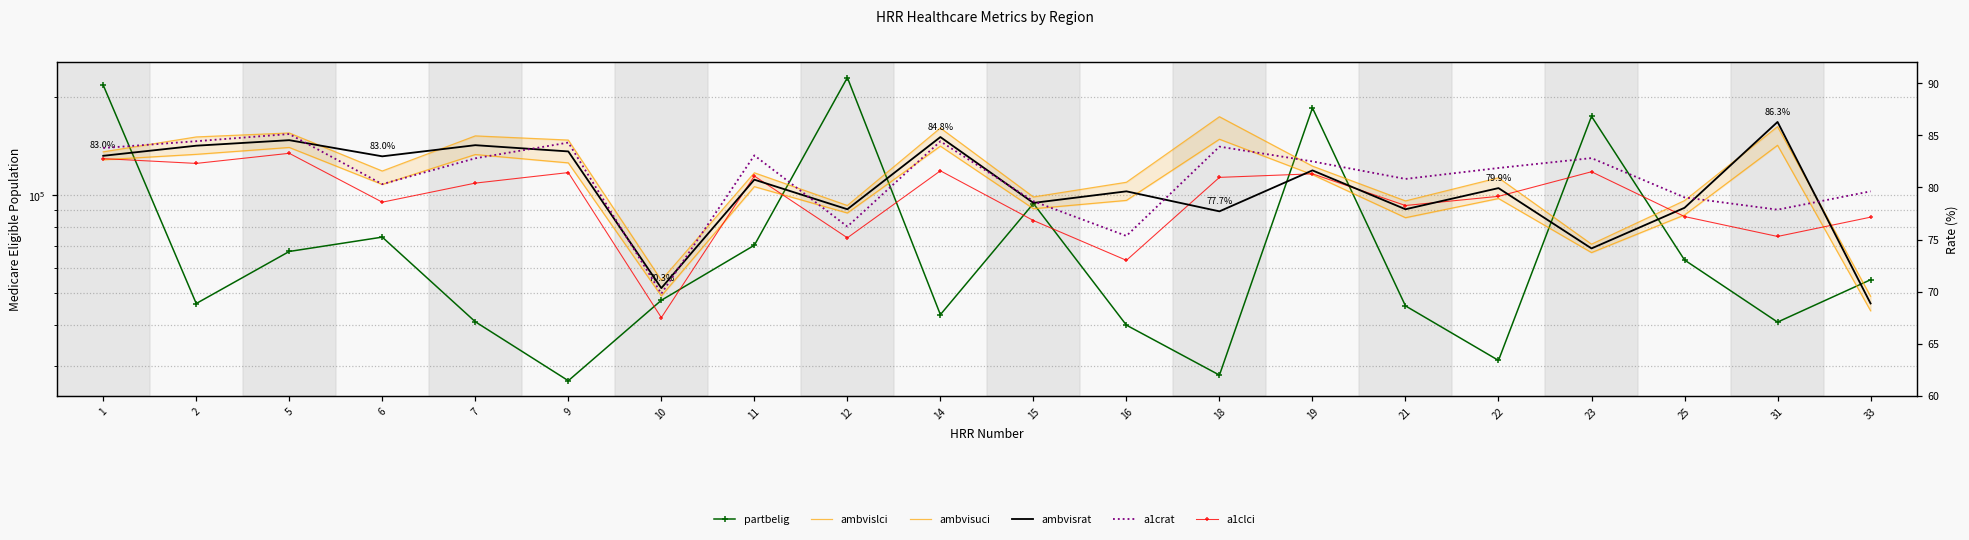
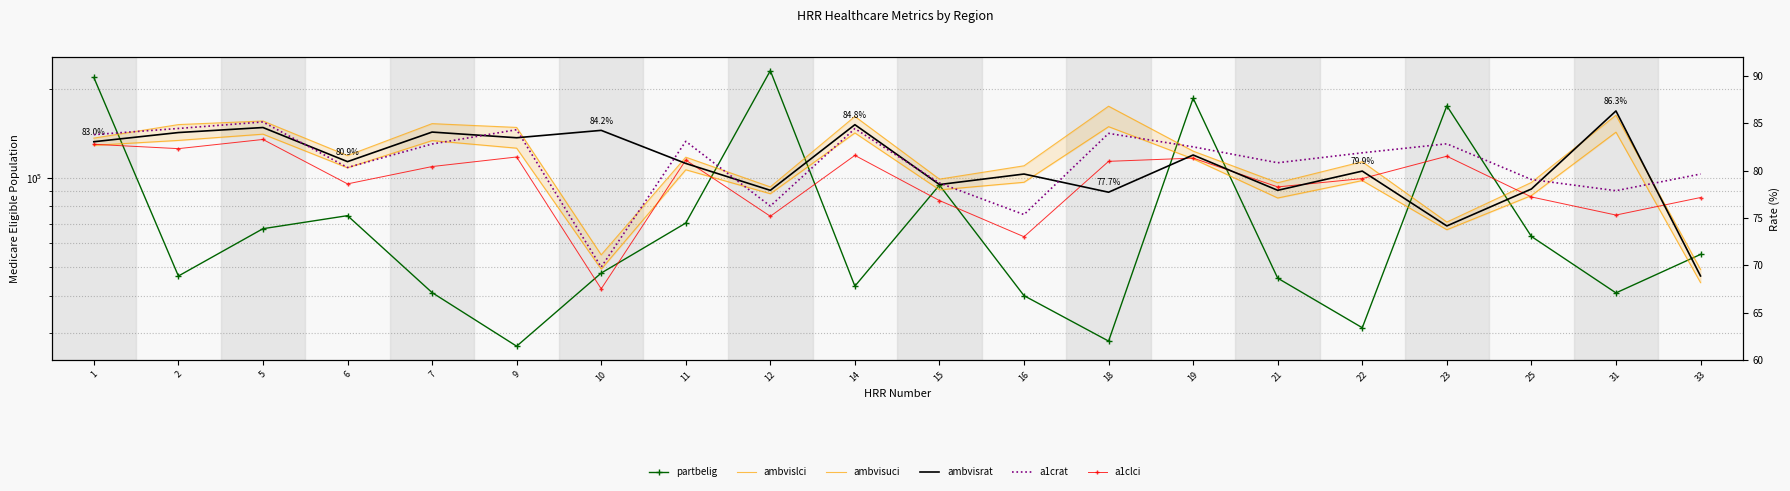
ambvisrat, 6: 83.0% -> 80.9%
ambvisrat, 10: 70.3% -> 84.2%
